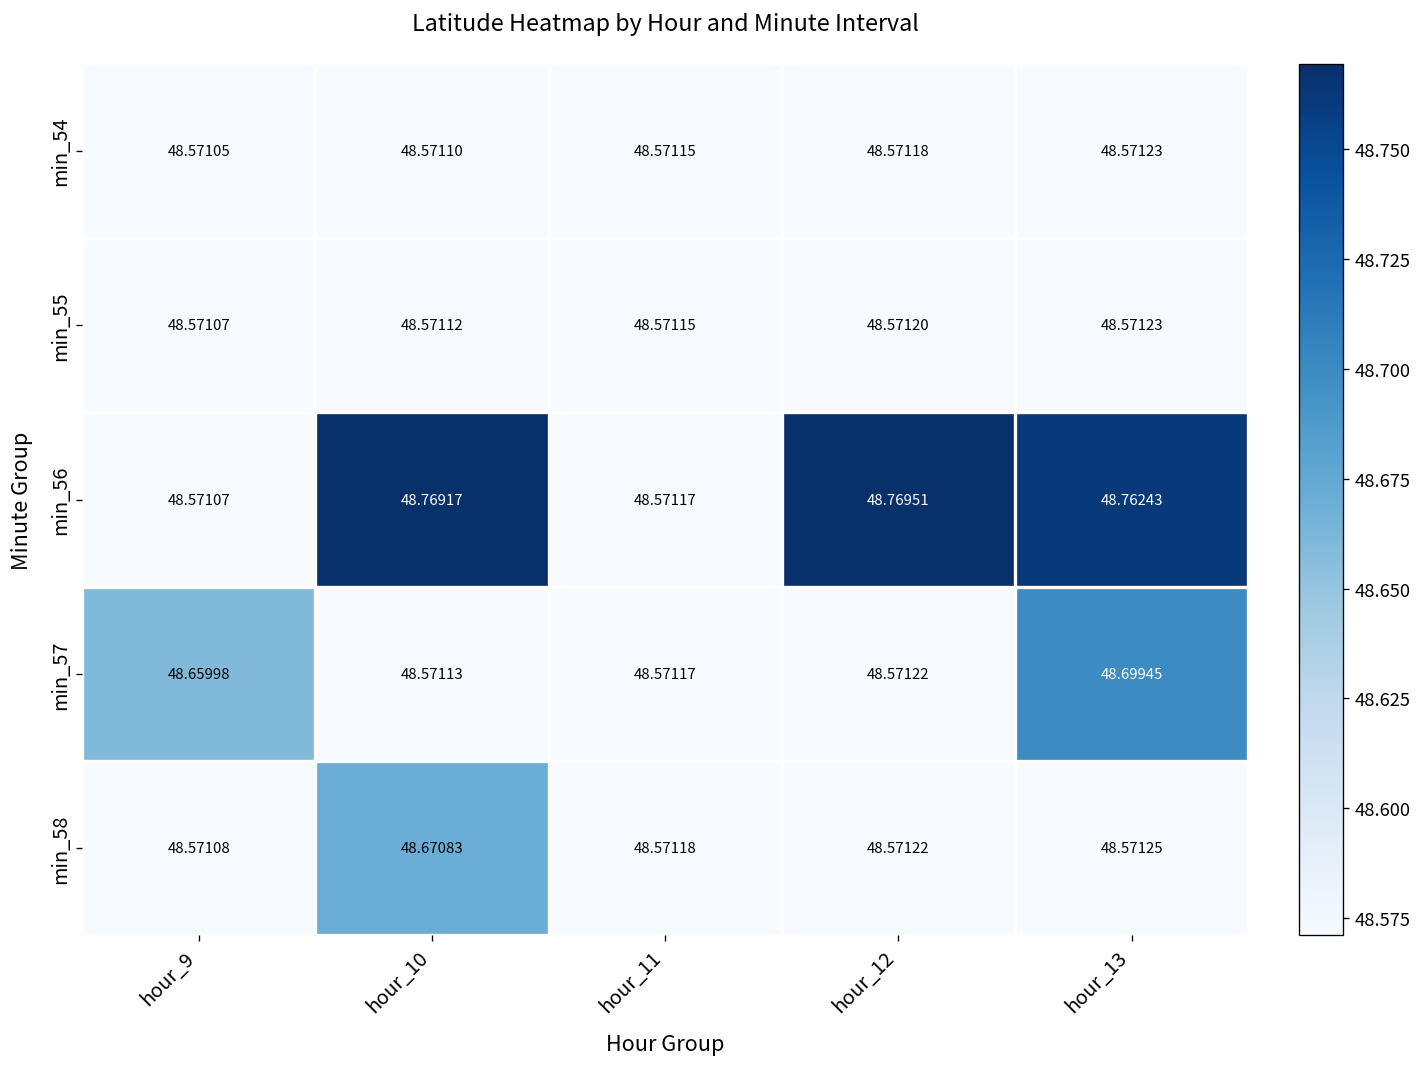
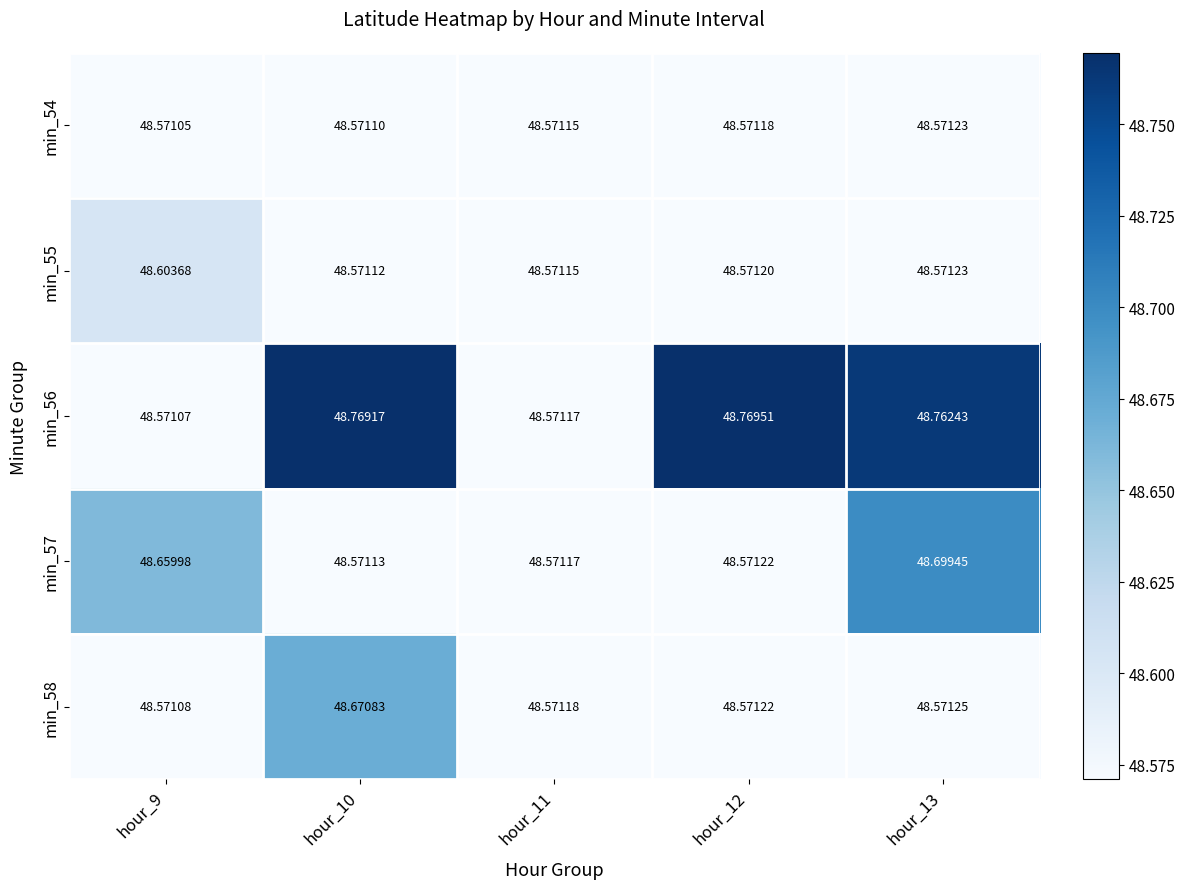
min_55, hour_9: 48.57107 -> 48.60368
